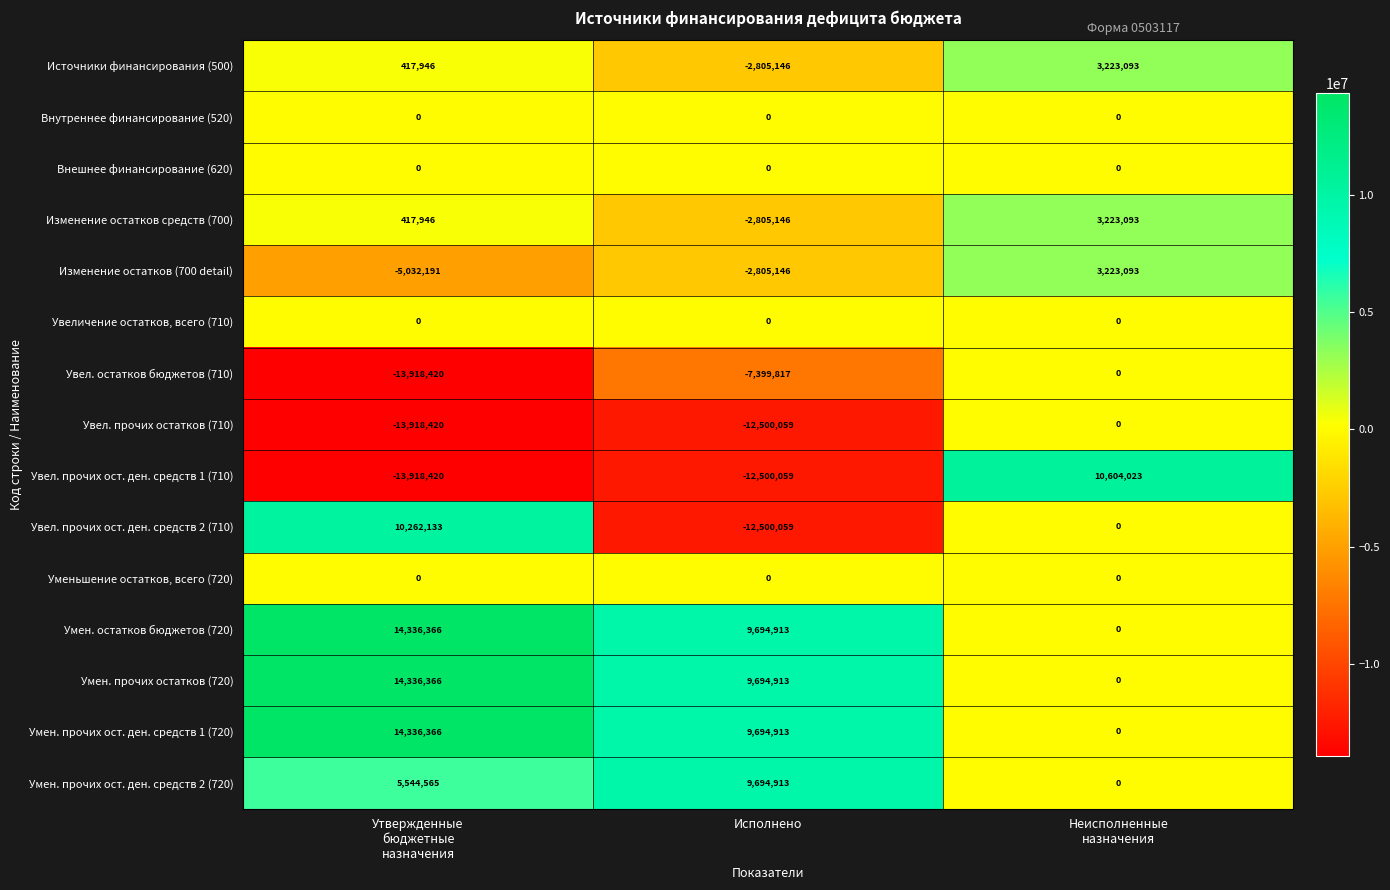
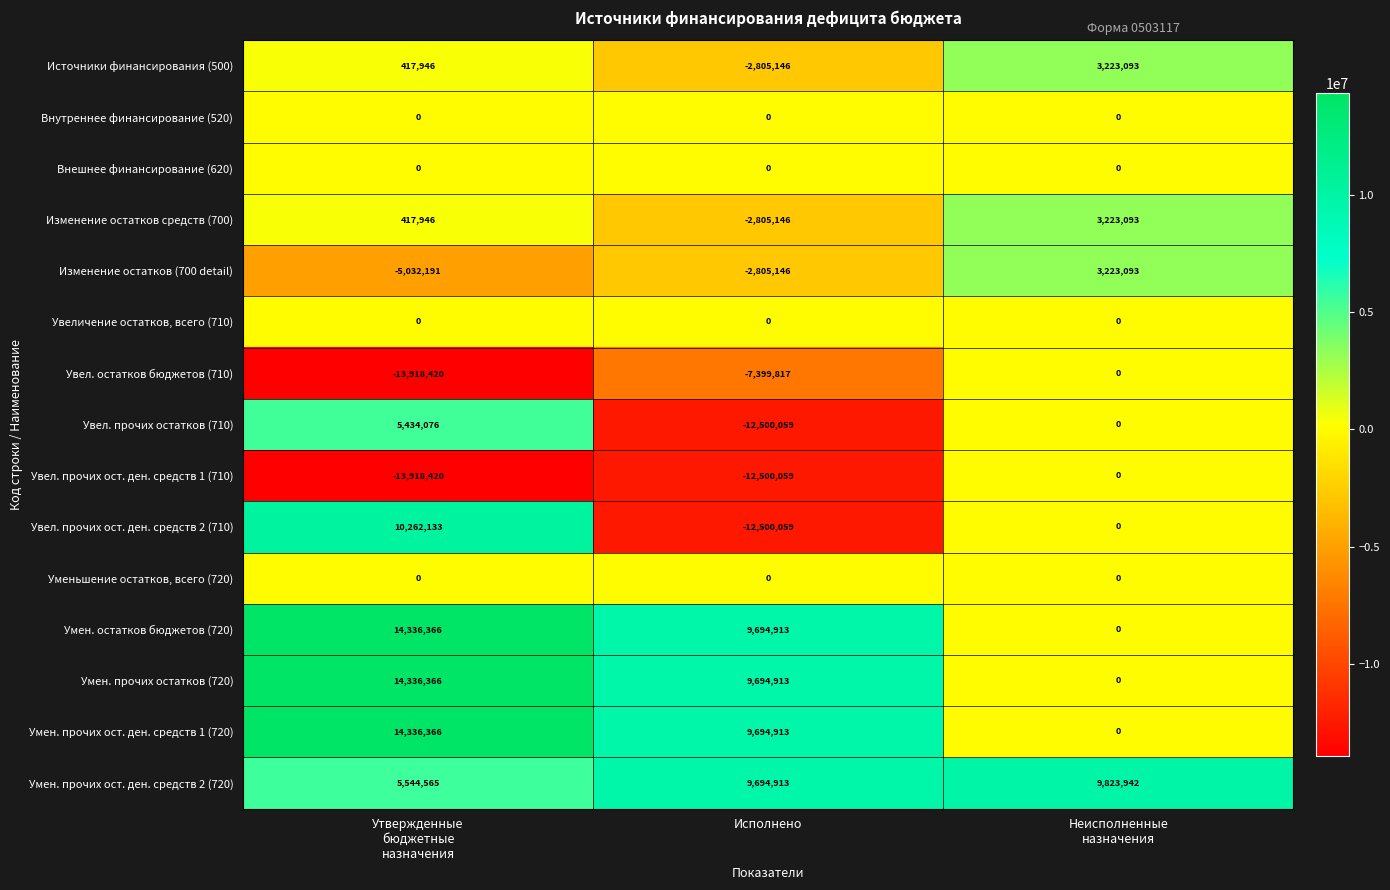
Увел. прочих остатков (710), Утвержденные бюджетные назначения: -13,918,420 -> 5,434,076
Увел. прочих ост. ден. средств 1 (710), Неисполненные назначения: 10,604,023 -> 0
Умен. прочих ост. ден. средств 2 (720), Неисполненные назначения: 0 -> 9,823,942
